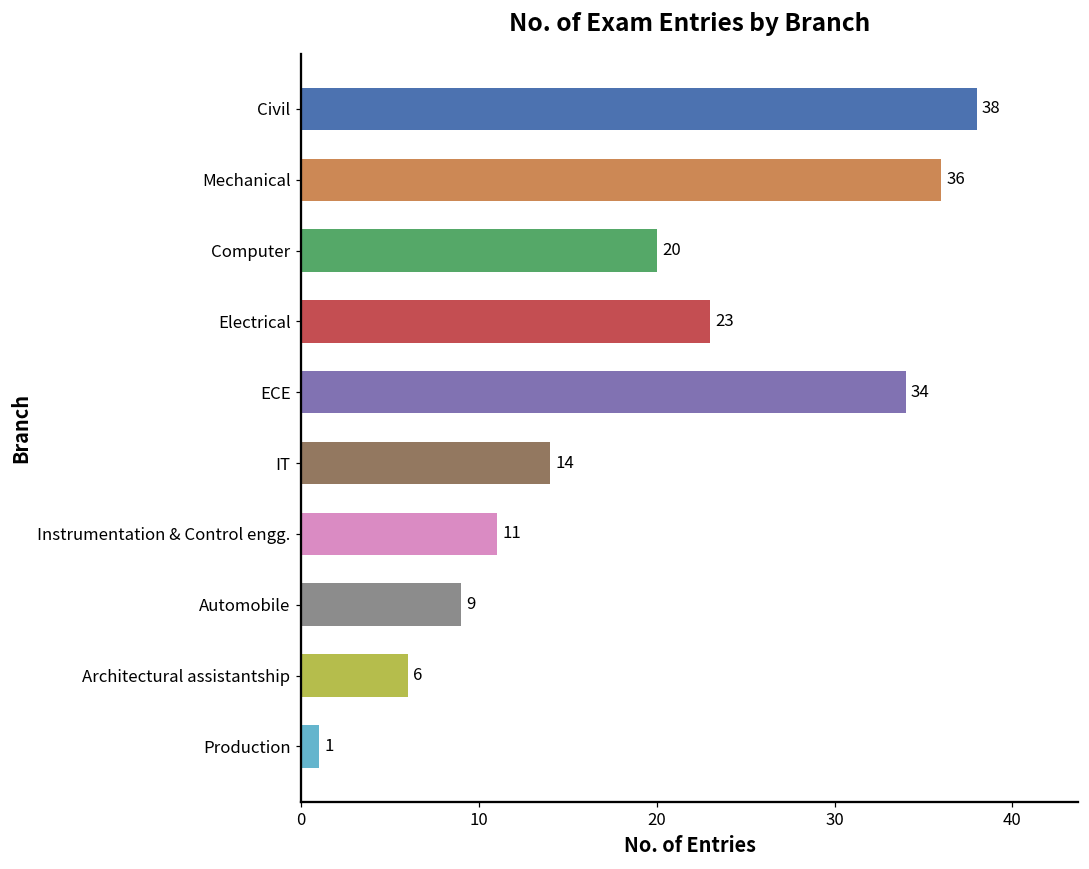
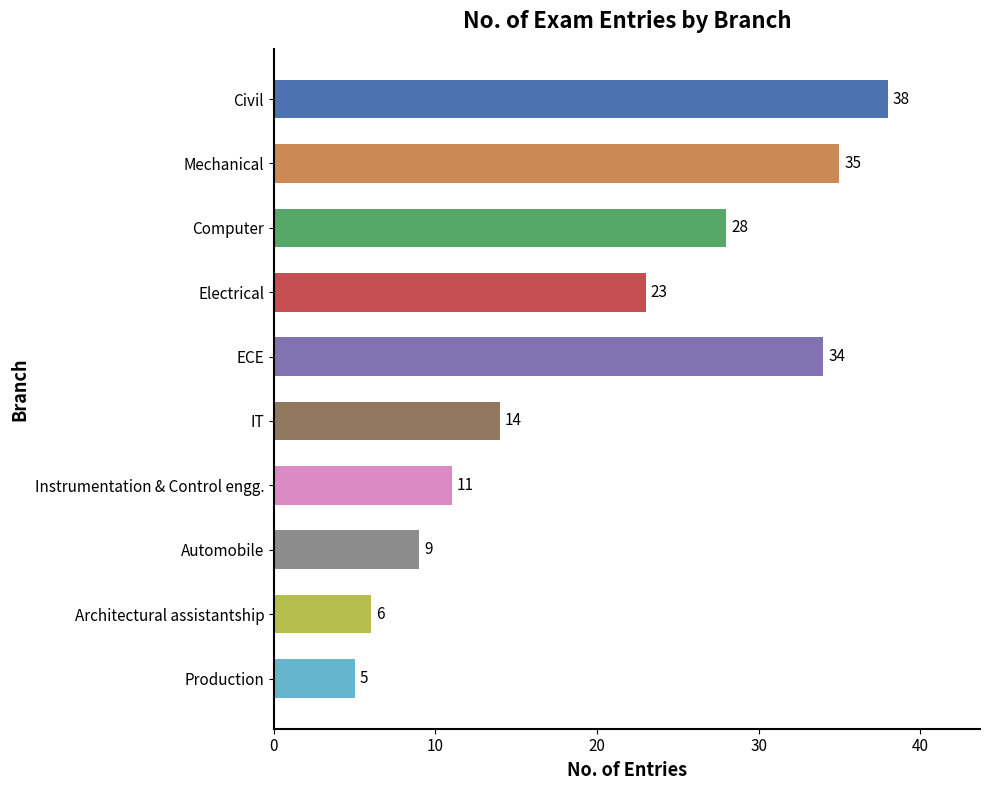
Mechanical: 36 -> 35
Computer: 20 -> 28
Production: 1 -> 5
